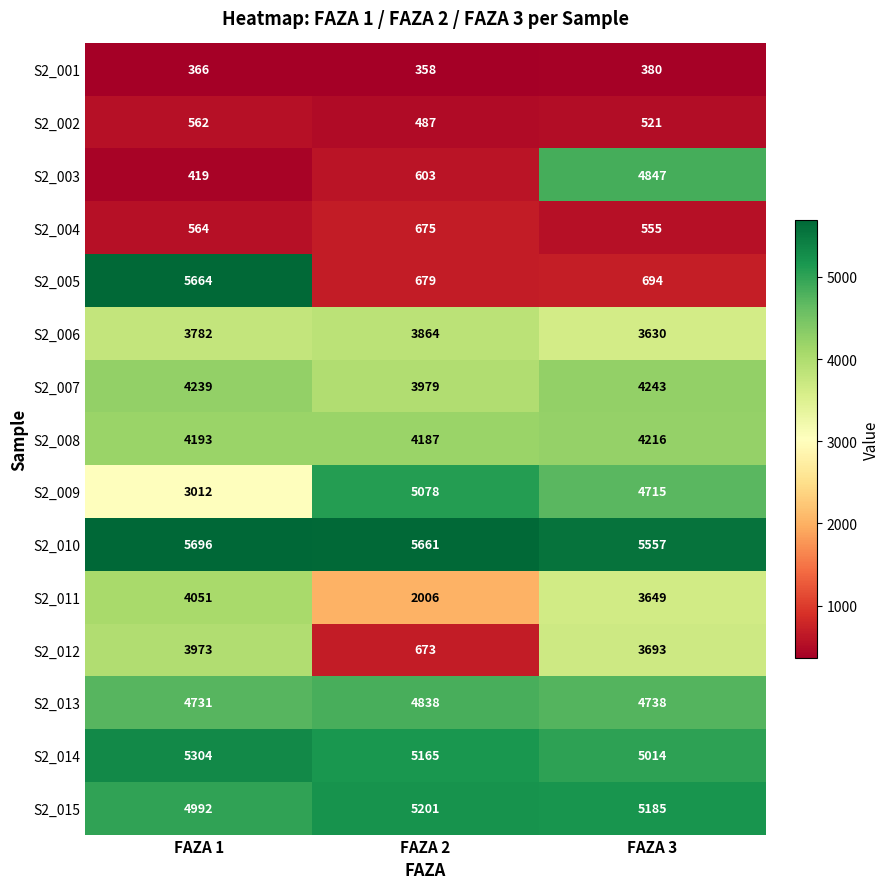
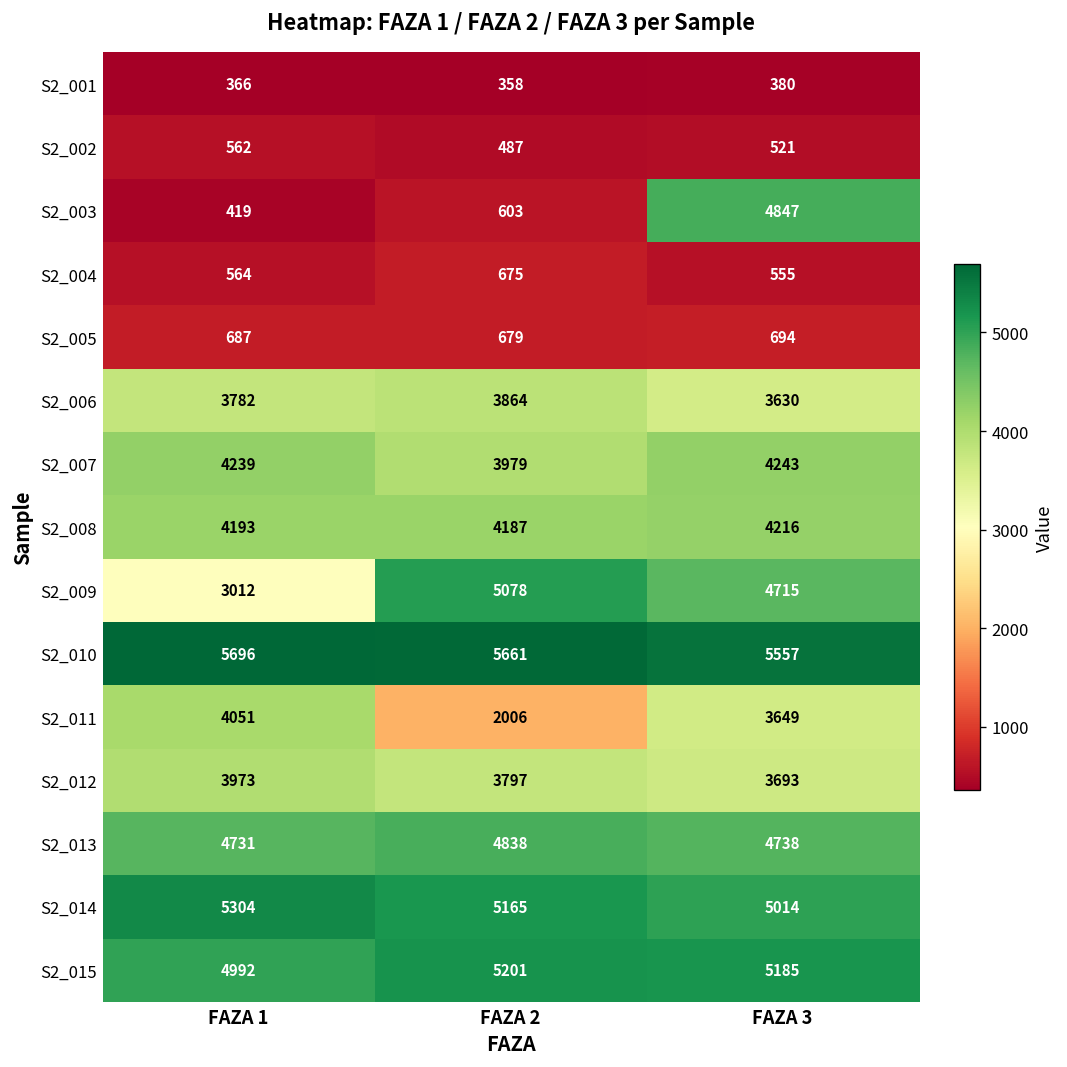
S2_005, FAZA 1: 5664 -> 687
S2_012, FAZA 2: 673 -> 3797
